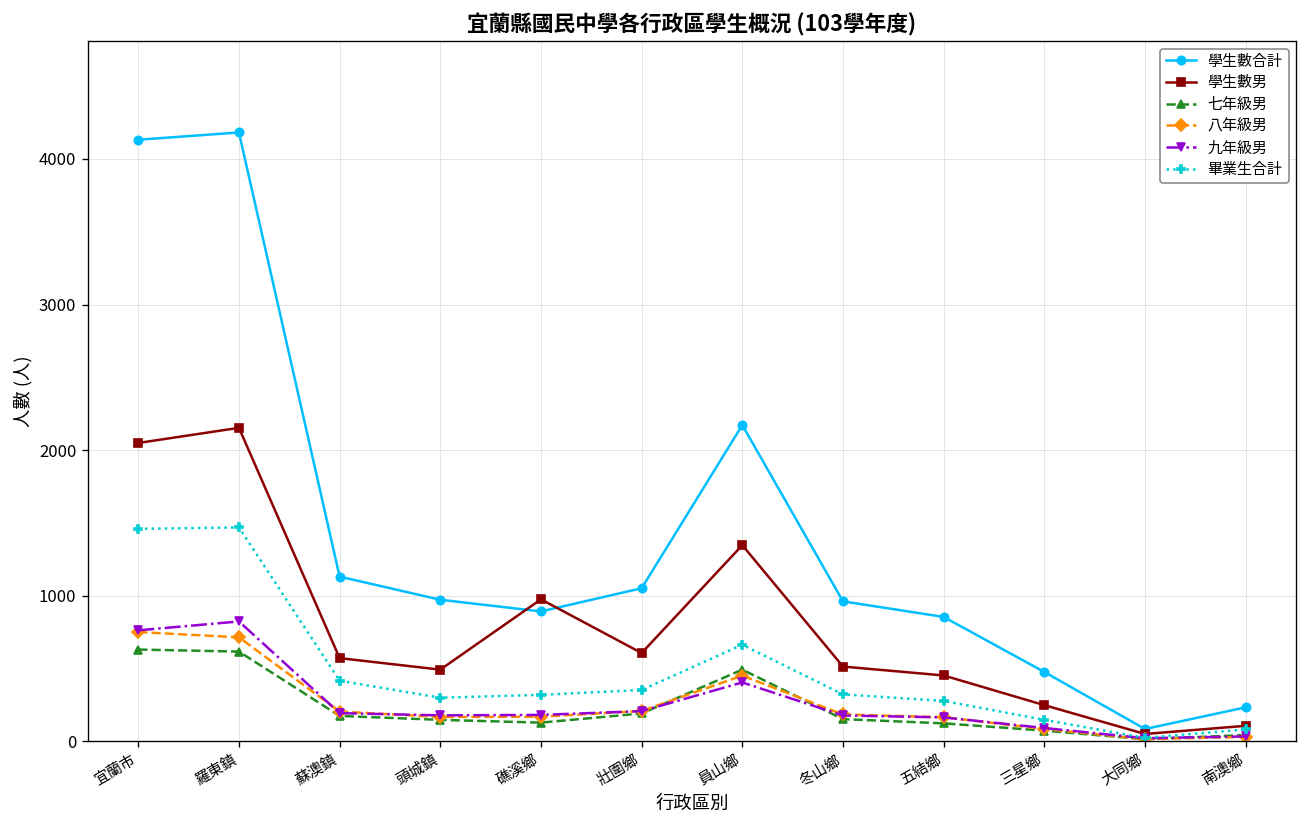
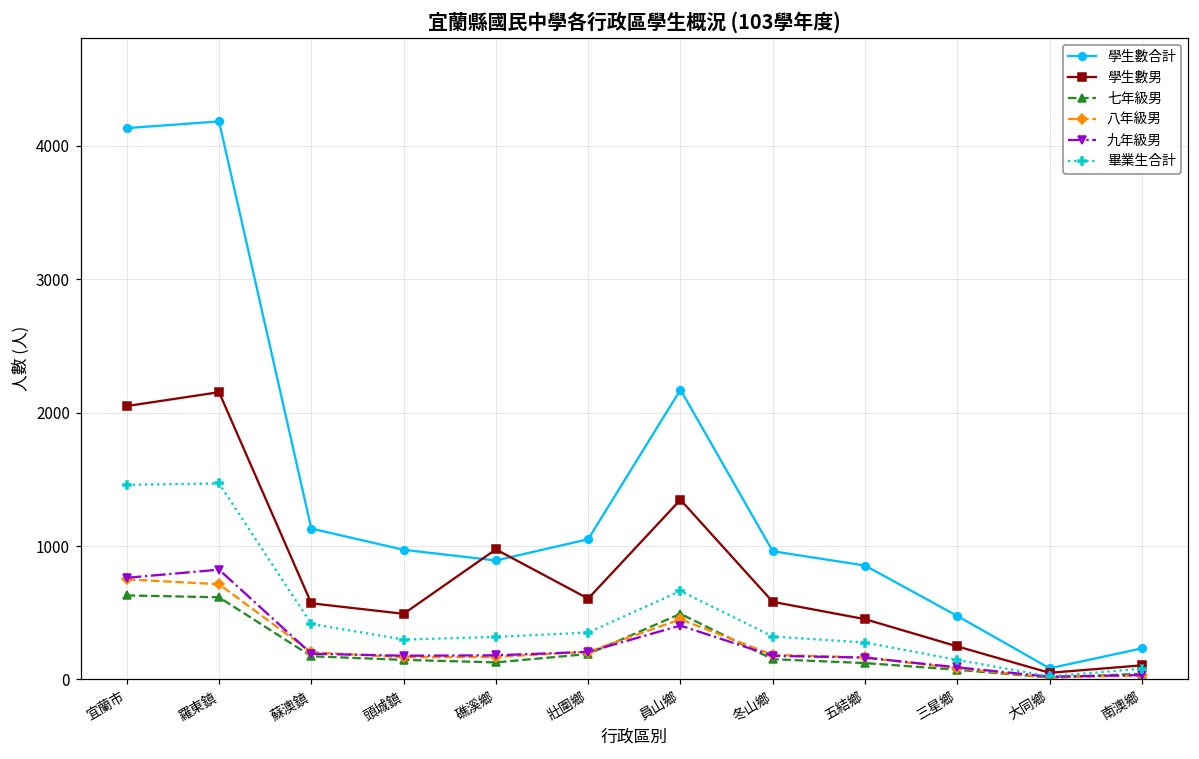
學生數男, 冬山鄉: 510 -> 580
